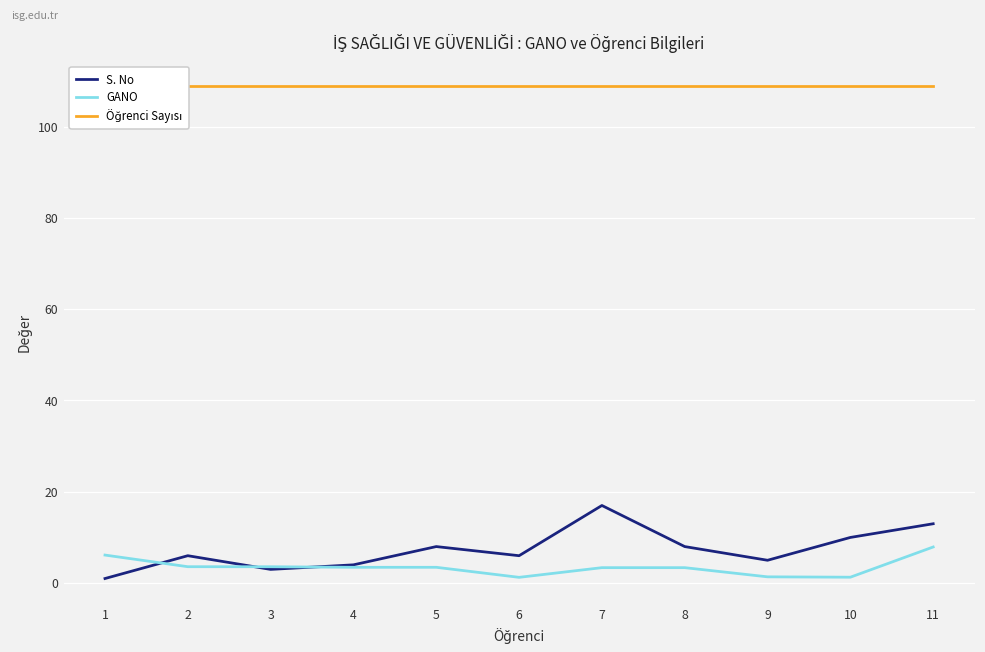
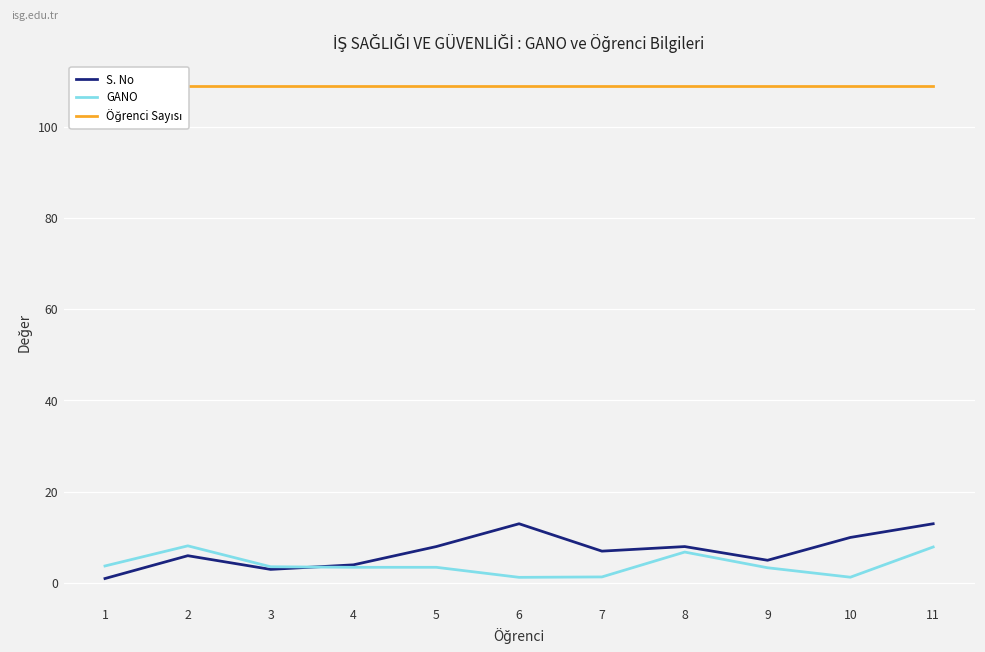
GANO, 1: 6 -> 4
GANO, 2: 4 -> 8
S. No, 6: 6 -> 13
S. No, 7: 17 -> 7
GANO, 7: 3 -> 1
GANO, 8: 3 -> 7
GANO, 9: 1 -> 3
